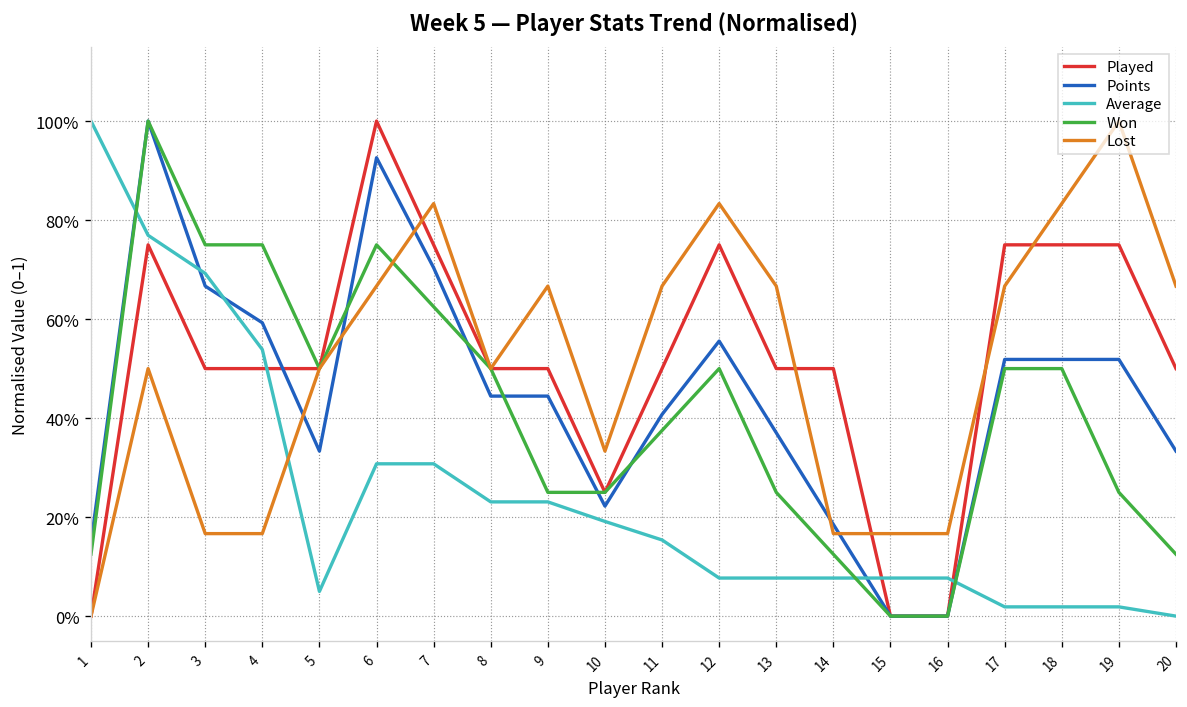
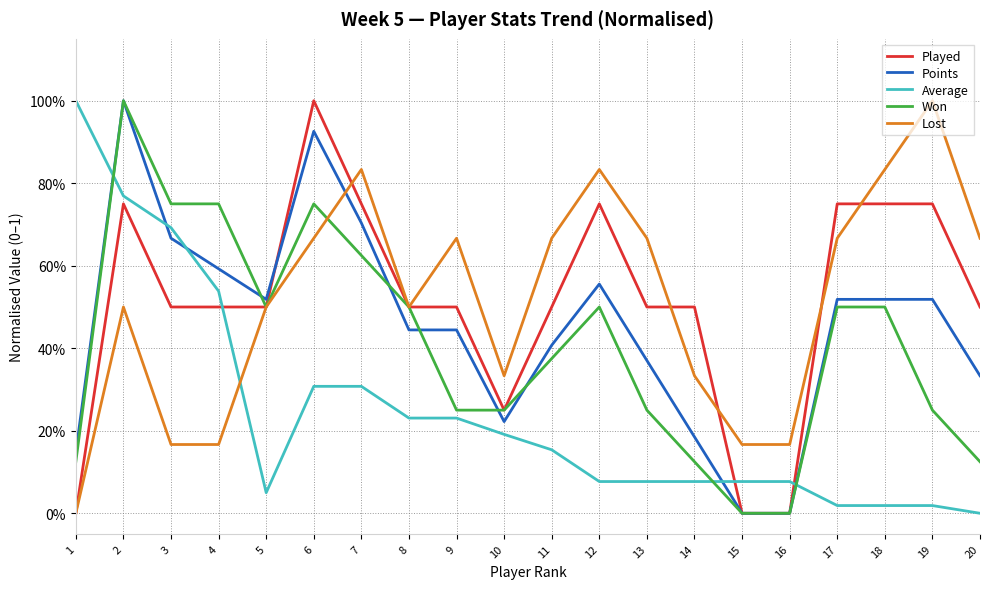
Points, 5: 33% -> 52%
Lost, 14: 17% -> 33%
